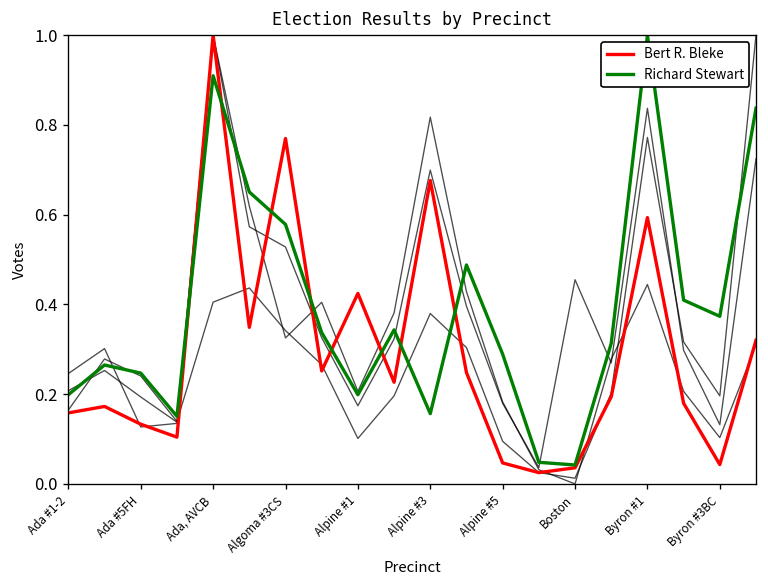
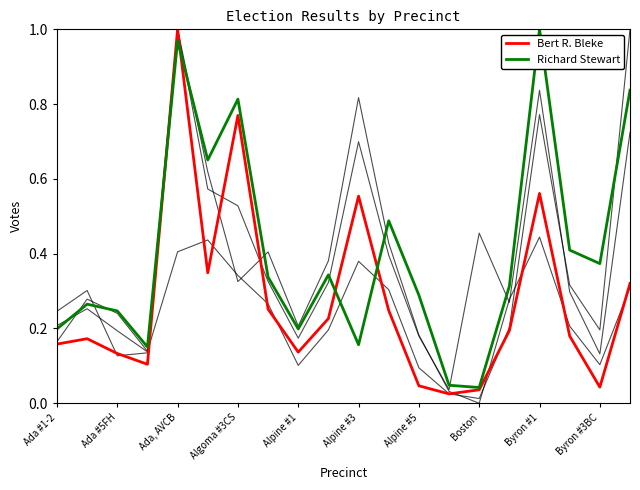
Richard Stewart, Ada, AVCB: 0.91 -> 0.97
Richard Stewart, Algoma #3CS: 0.58 -> 0.81
Bert R. Bleke, Alpine #1: 0.42 -> 0.14
Bert R. Bleke, Alpine #3: 0.68 -> 0.55
Bert R. Bleke, Byron #1: 0.59 -> 0.56
